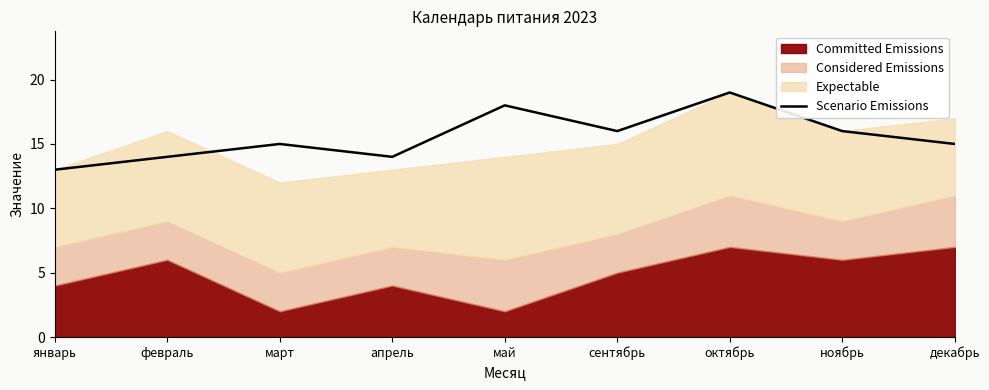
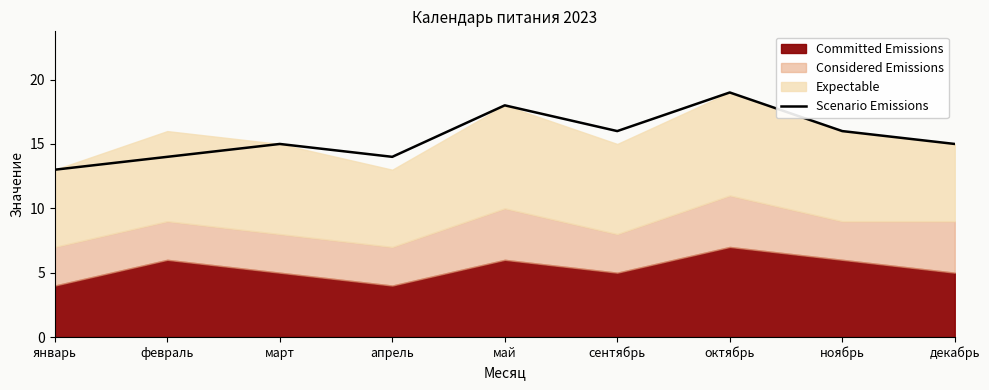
Committed Emissions, март: 2 -> 5
Committed Emissions, май: 2 -> 6
Committed Emissions, декабрь: 7 -> 5
